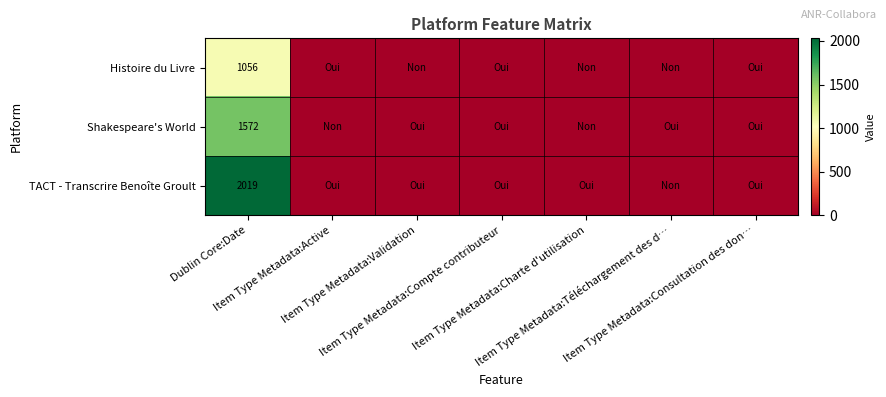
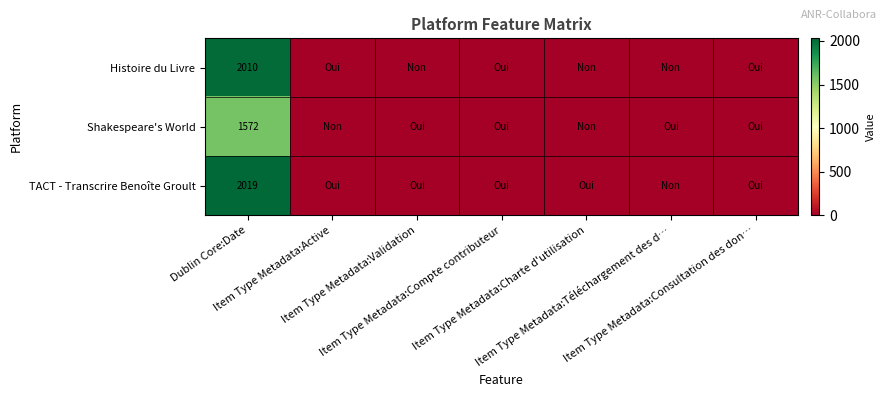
Histoire du Livre, Dublin Core:Date: 1056 -> 2010
